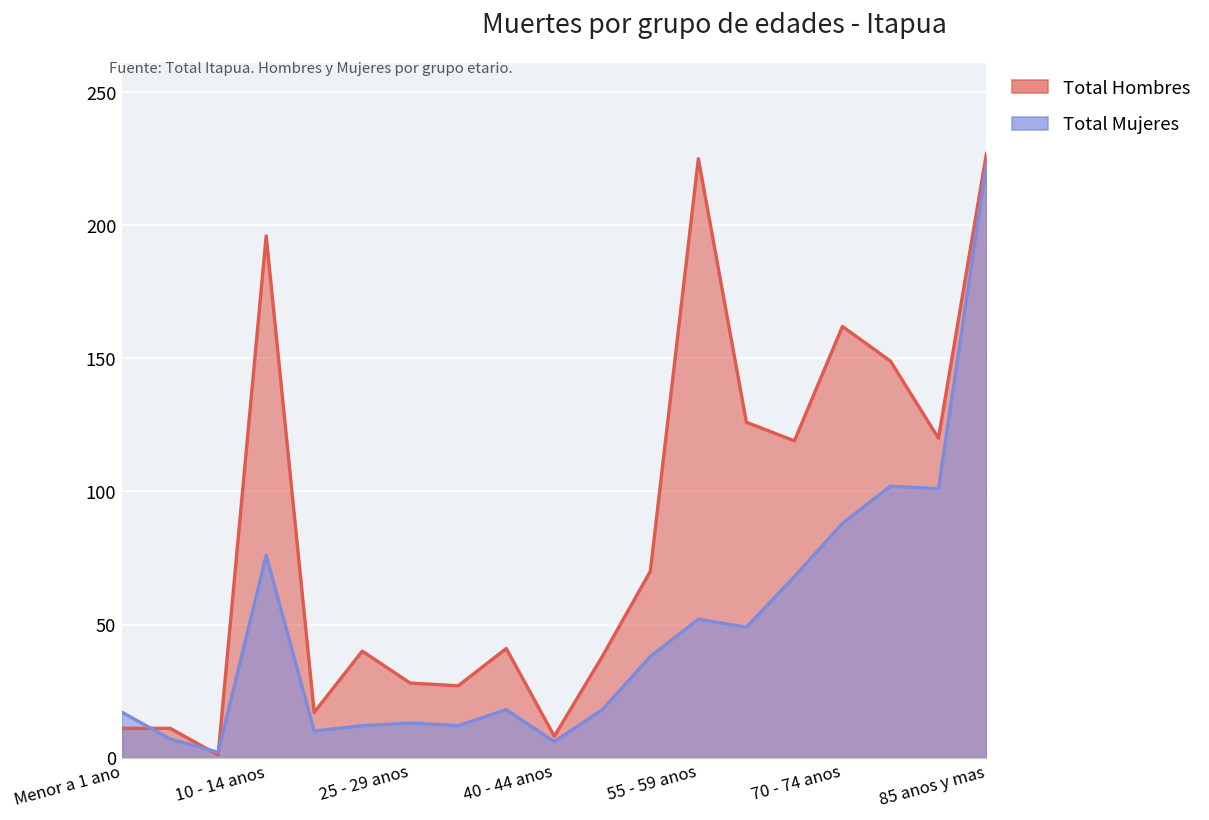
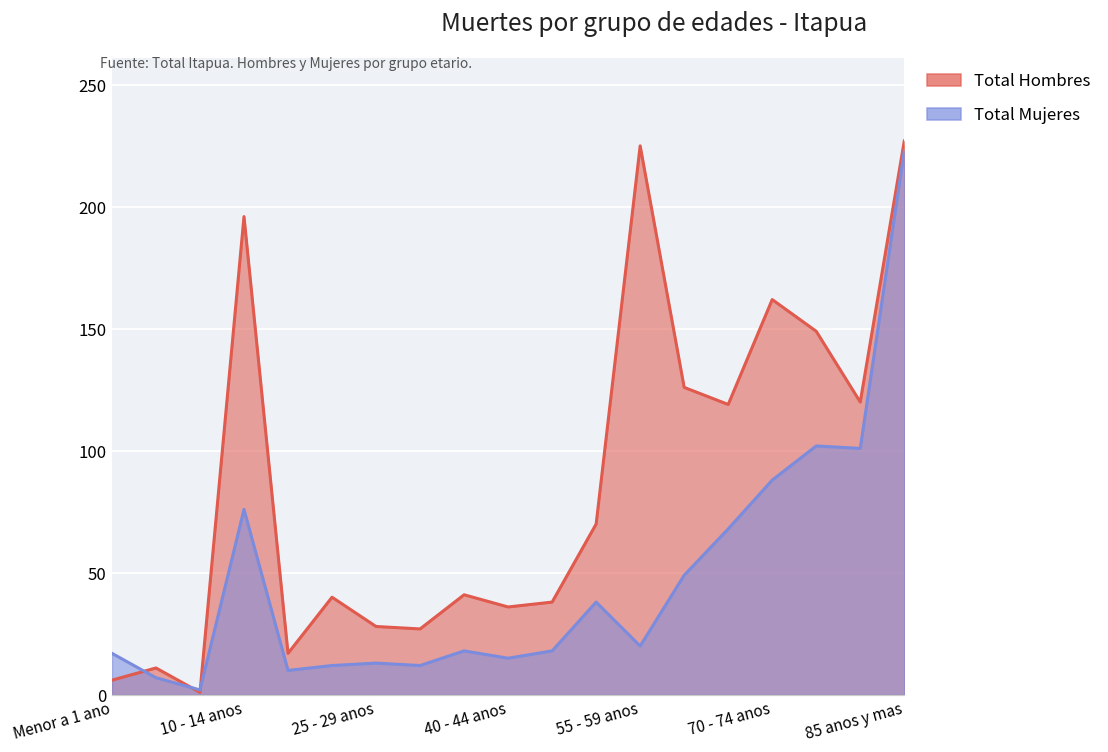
Total Hombres, Menor a 1 ano: 11 -> 6
Total Hombres, 40 - 44 anos: 8 -> 36
Total Mujeres, 40 - 44 anos: 6 -> 15
Total Mujeres, 55 - 59 anos: 52 -> 20
